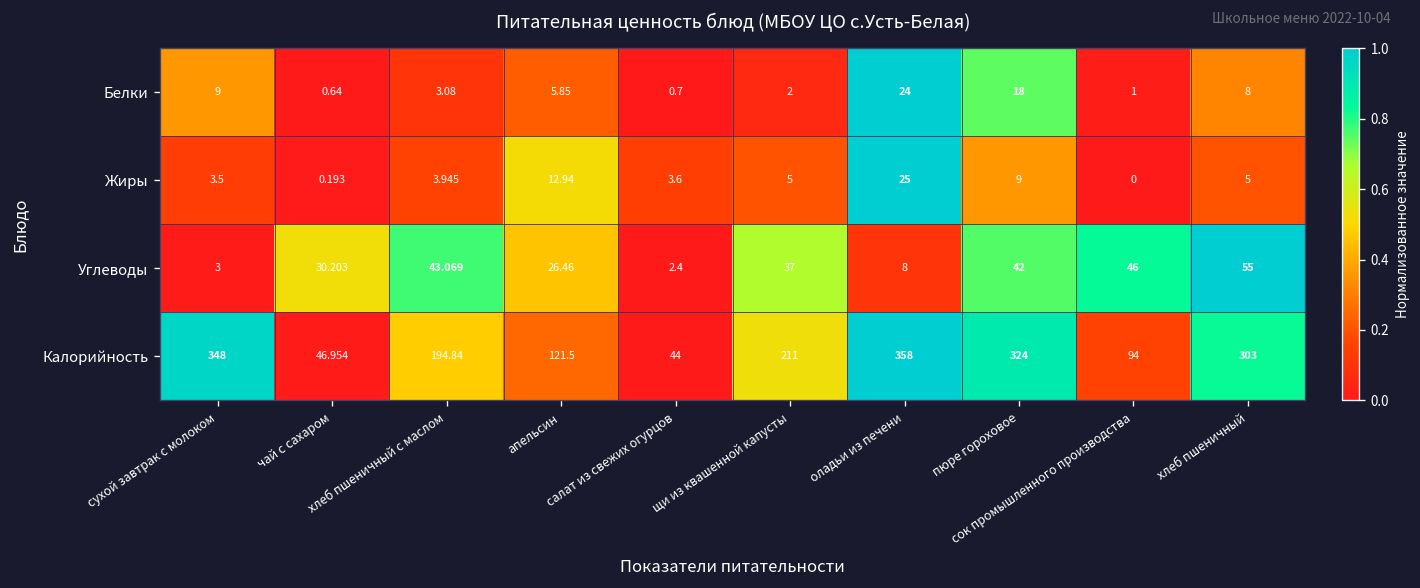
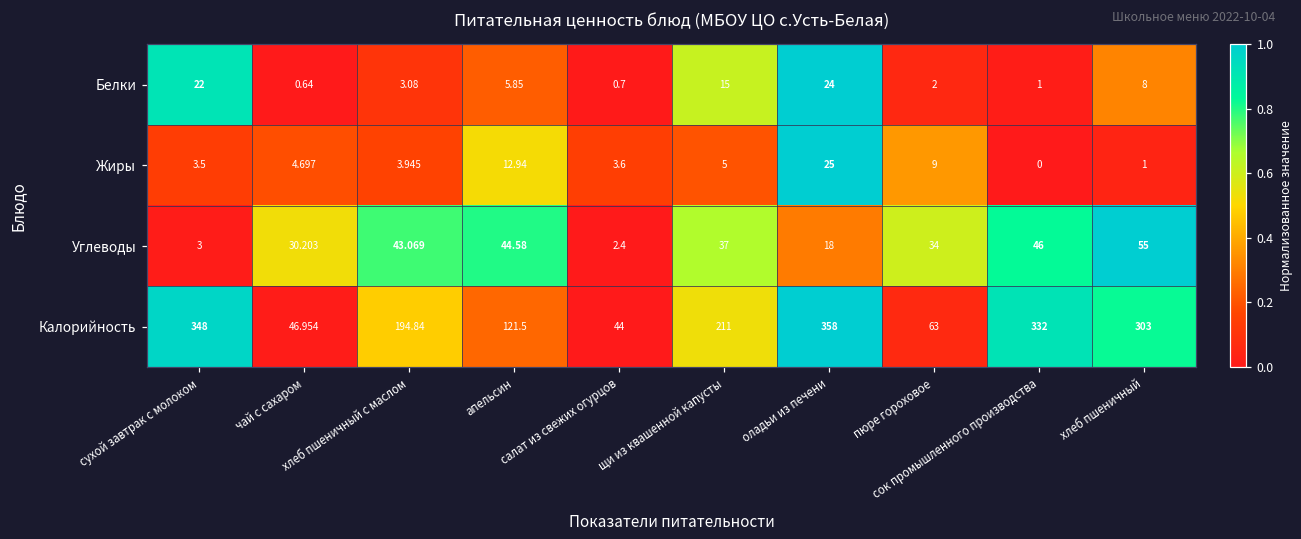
Белки, сухой завтрак с молоком: 9 -> 22
Белки, щи из квашенной капусты: 2 -> 15
Белки, пюре гороховое: 18 -> 2
Жиры, чай с сахаром: 0.193 -> 4.697
Жиры, хлеб пшеничный: 5 -> 1
Углеводы, апельсин: 26.46 -> 44.58
Углеводы, оладьи из печени: 8 -> 18
Углеводы, пюре гороховое: 42 -> 34
Калорийность, пюре гороховое: 324 -> 63
Калорийность, сок промышленного производства: 94 -> 332
